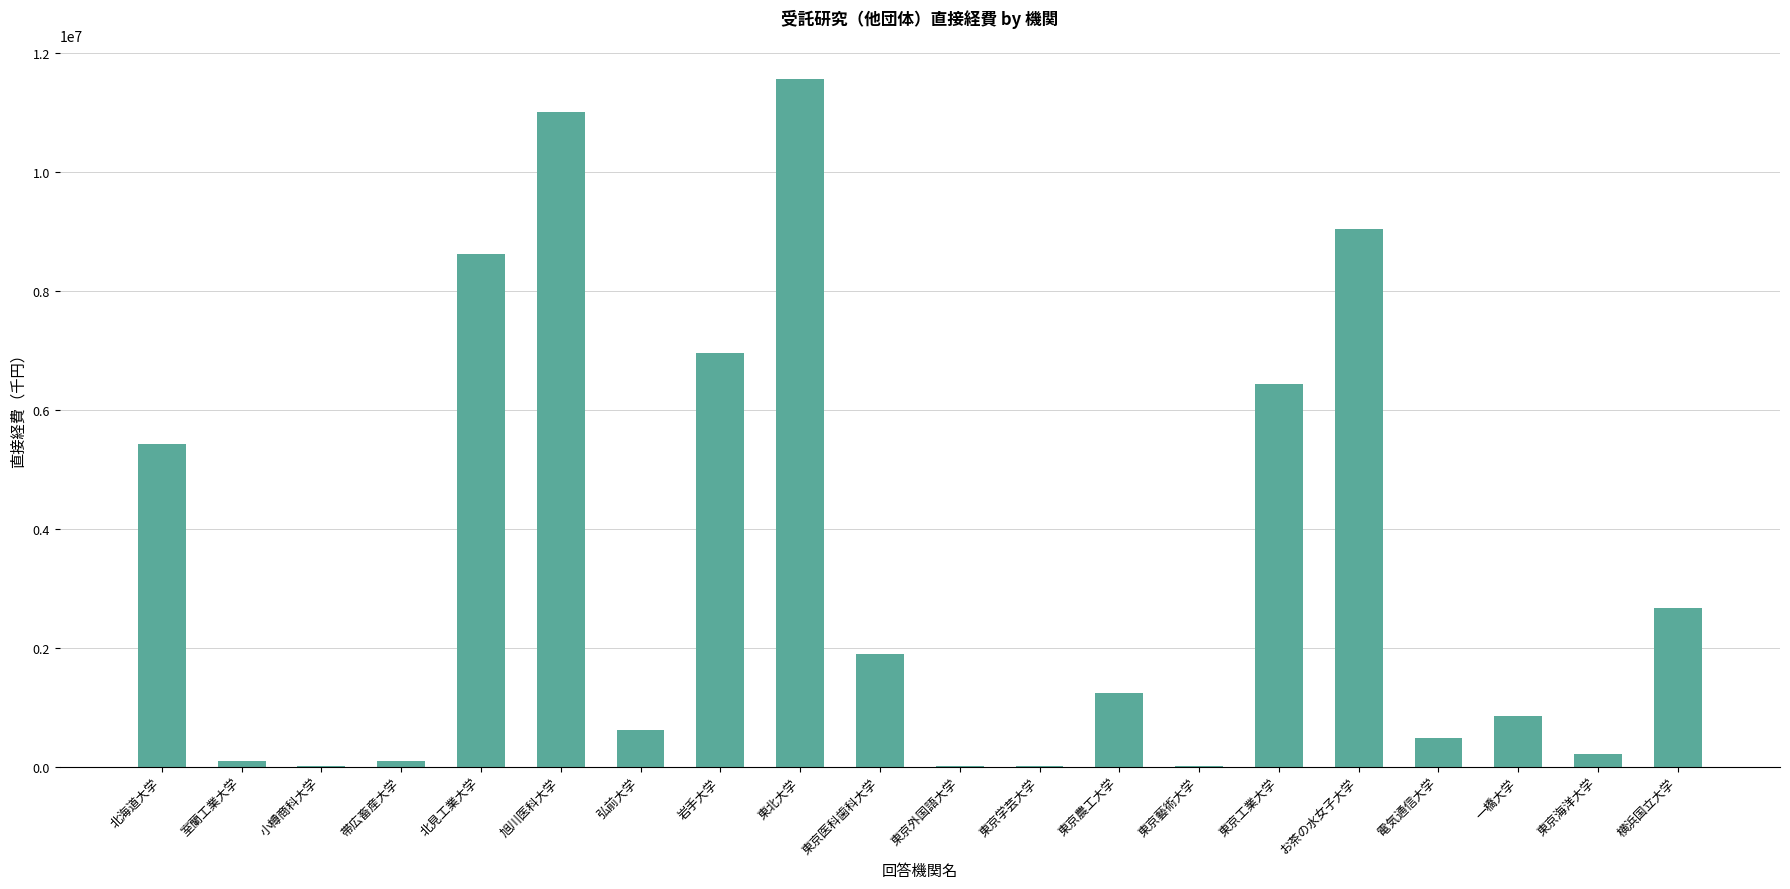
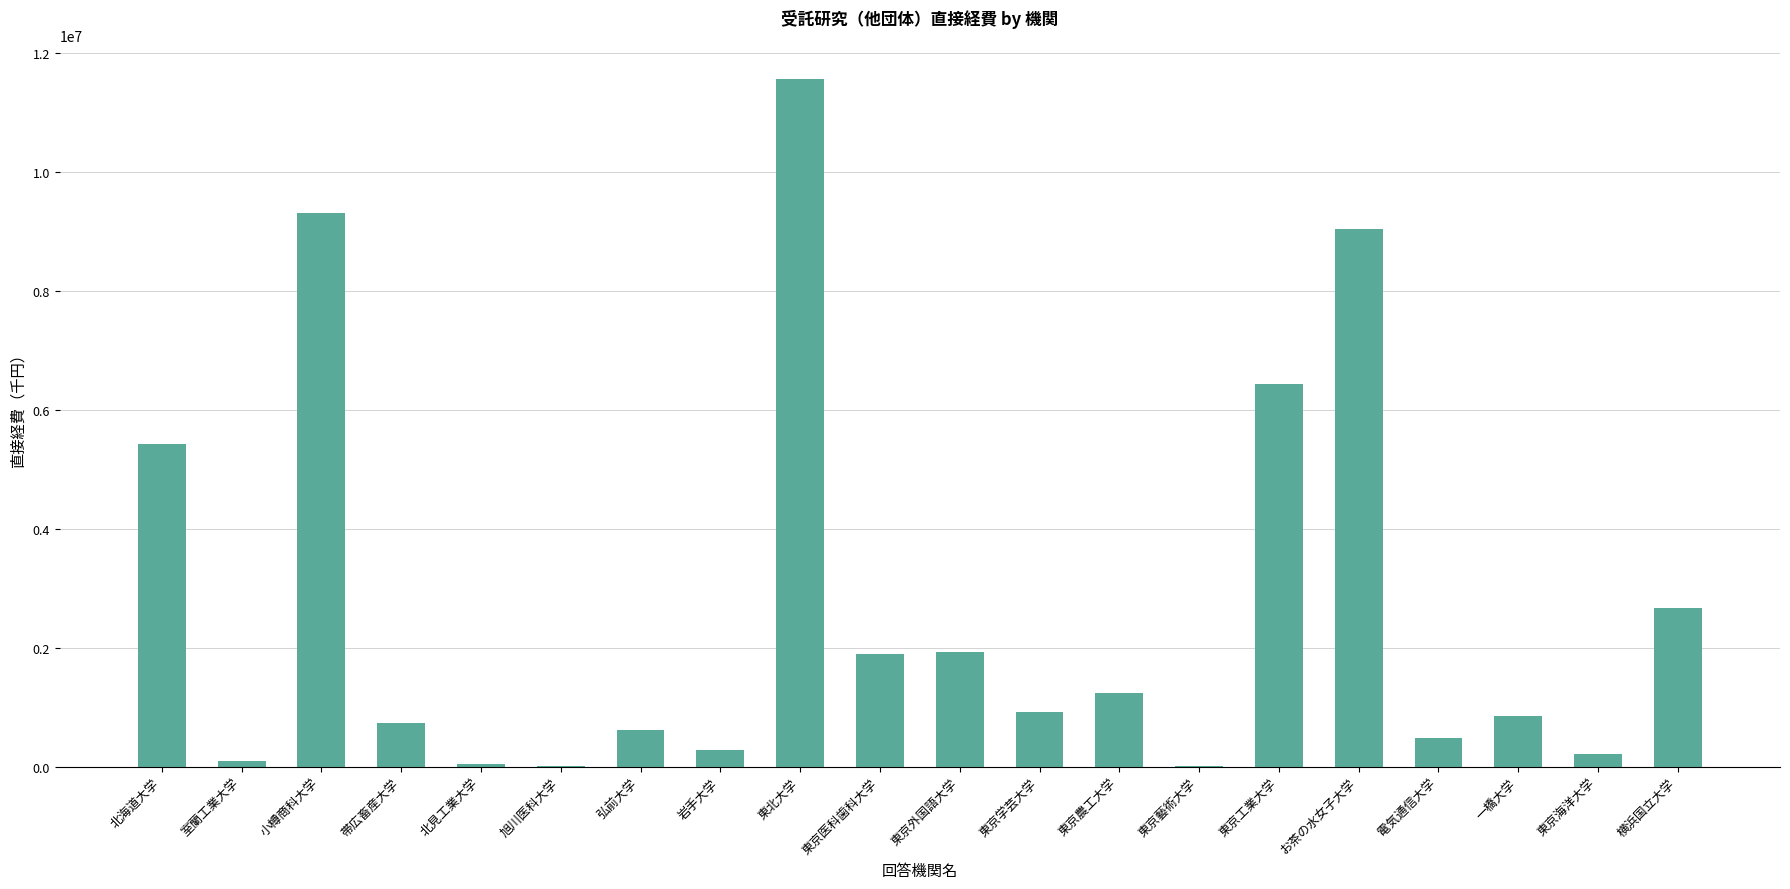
小樽商科大学: 0 -> 9300000
帯広畜産大学: 100000 -> 700000
北見工業大学: 8600000 -> 0
旭川医科大学: 11000000 -> 0
岩手大学: 7000000 -> 300000
東京外国語大学: 0 -> 1900000
東京学芸大学: 0 -> 900000
